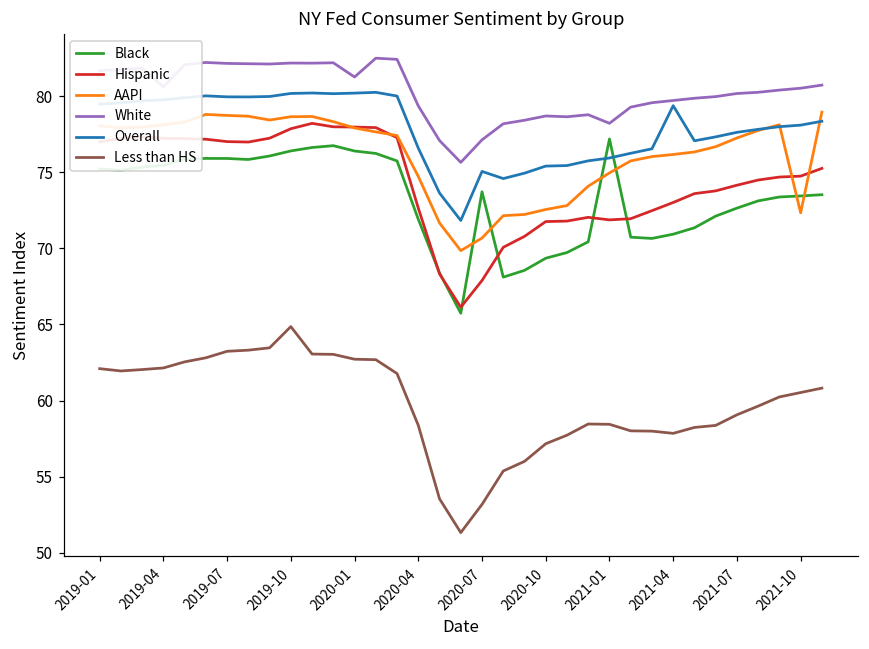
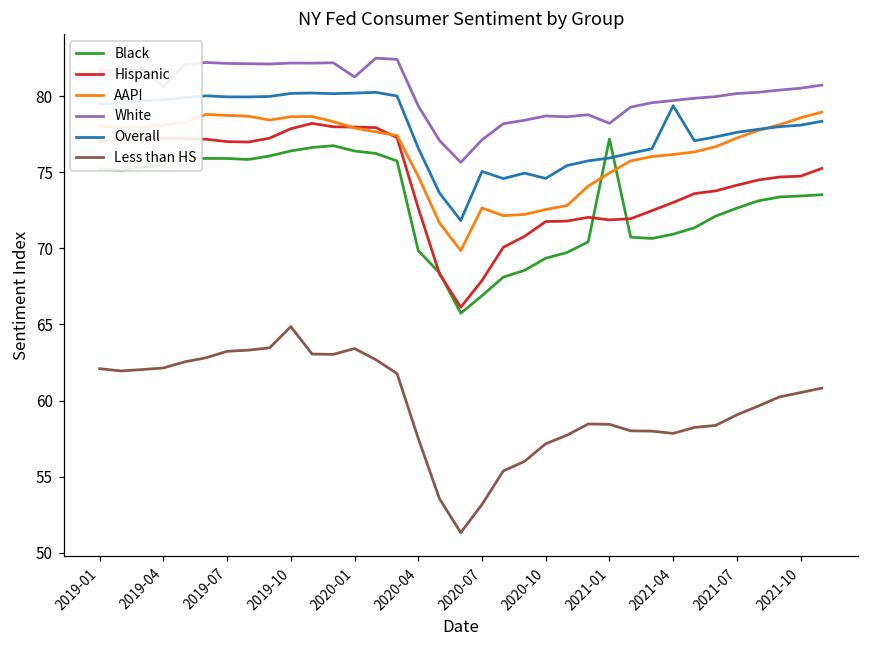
Less than HS, 2020-01: 62.7 -> 63.4
Black, 2020-04: 71.9 -> 69.9
Less than HS, 2020-04: 58.4 -> 57.5
Black, 2020-07: 73.7 -> 66.9
AAPI, 2020-07: 70.7 -> 72.6
Overall, 2020-10: 75.4 -> 74.6
AAPI, 2021-10: 72.3 -> 78.6
